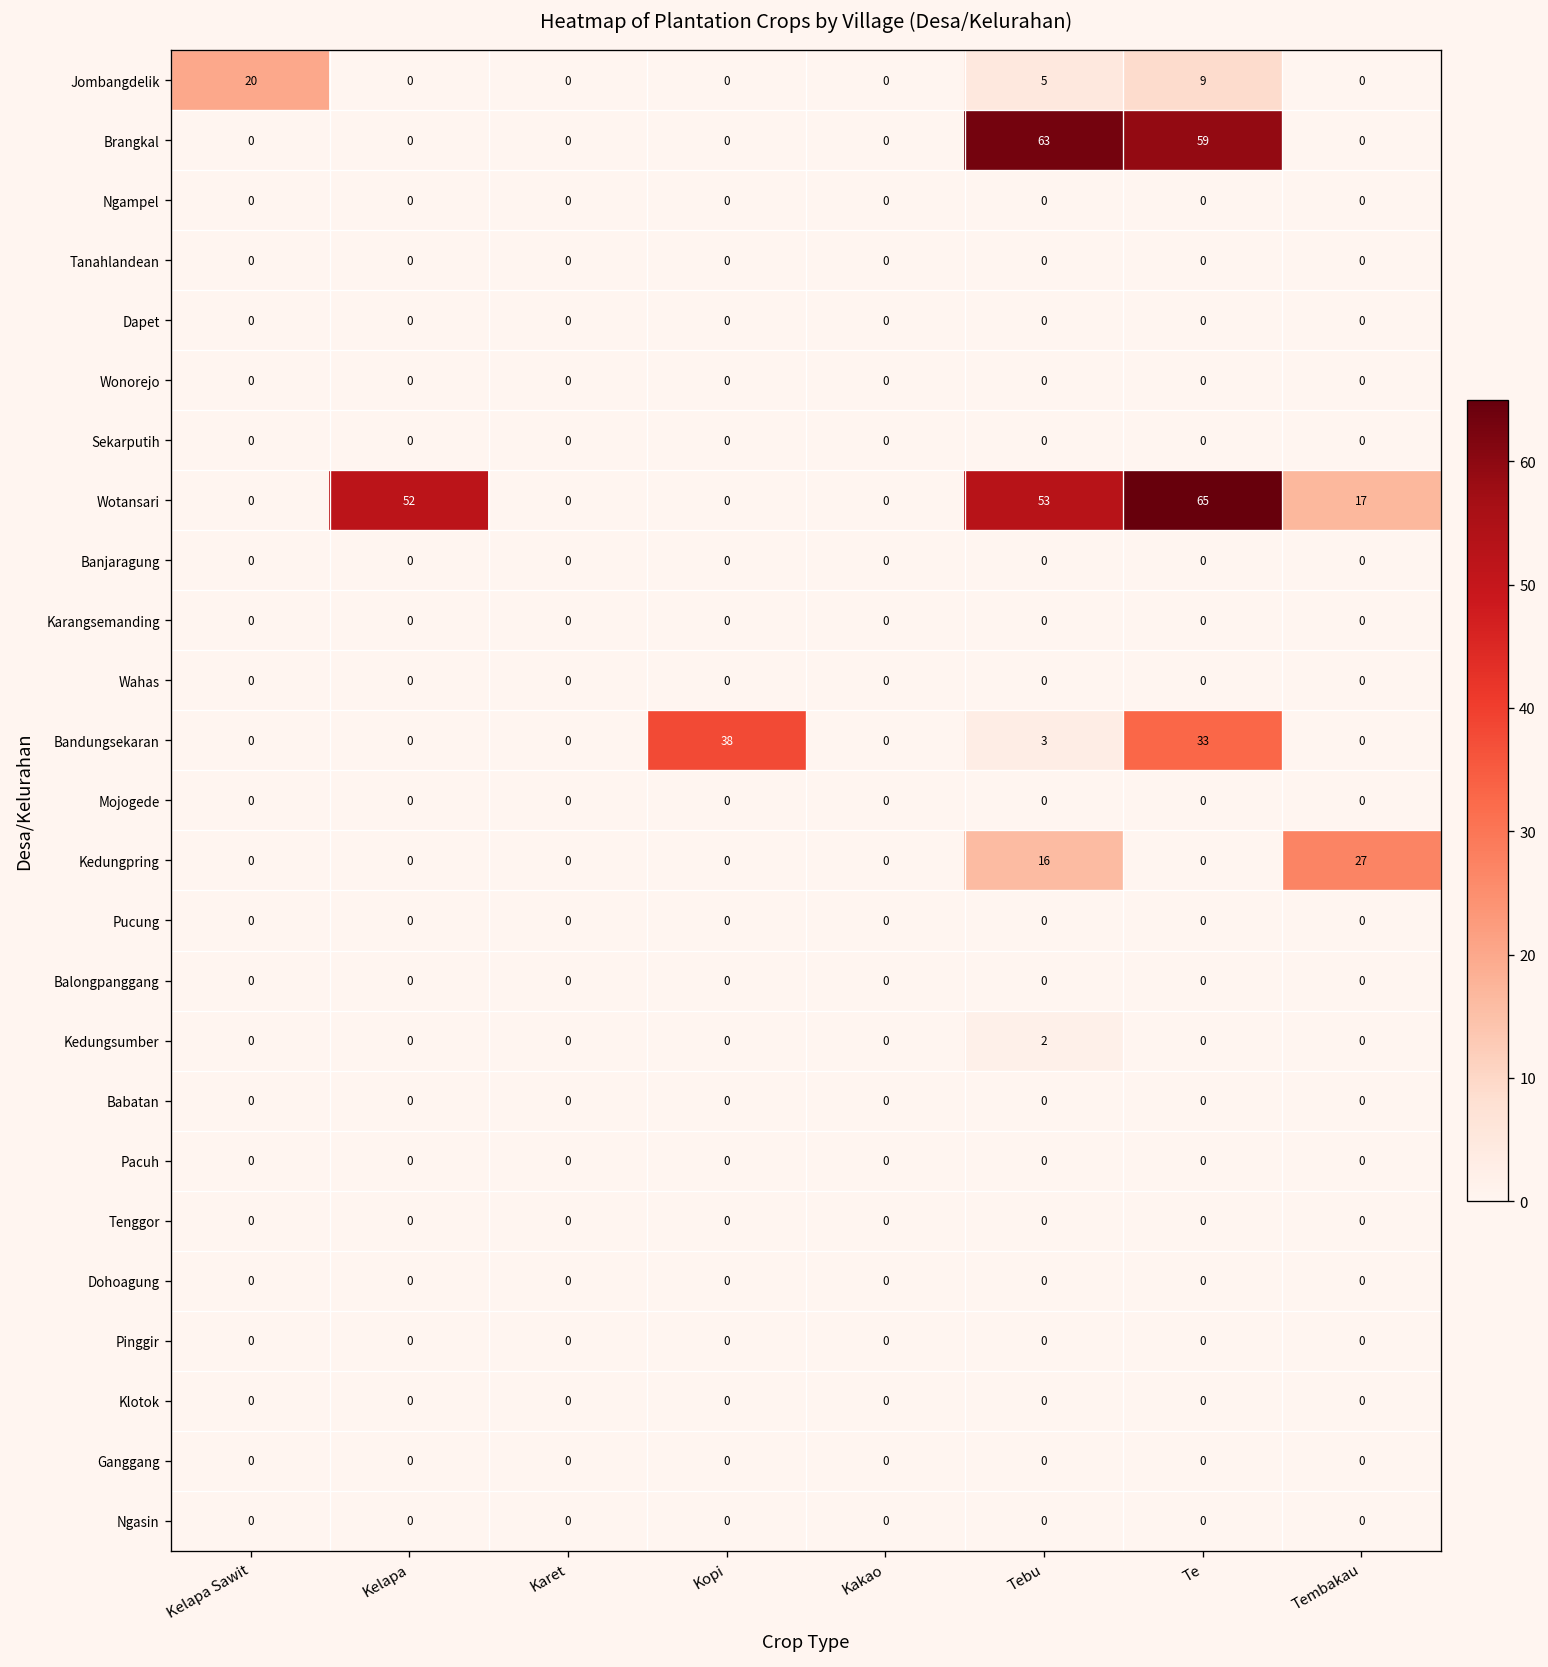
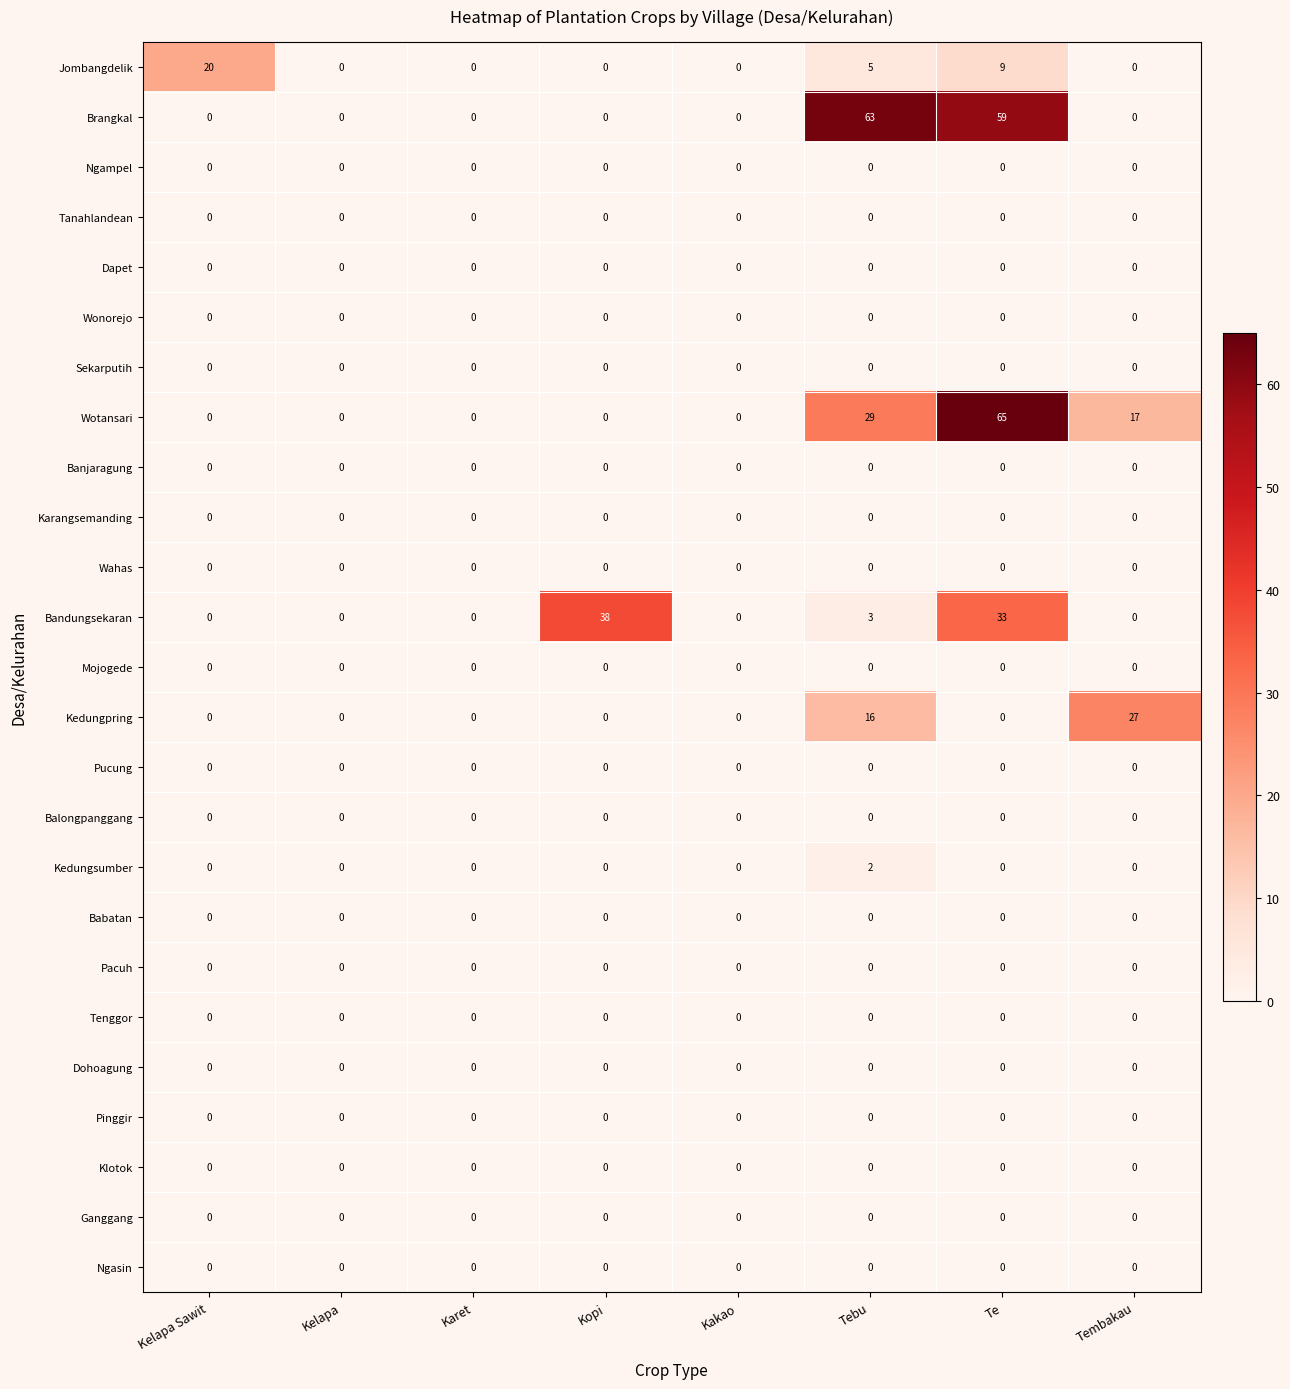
Wotansari, Kelapa: 52 -> 0
Wotansari, Tebu: 53 -> 29
